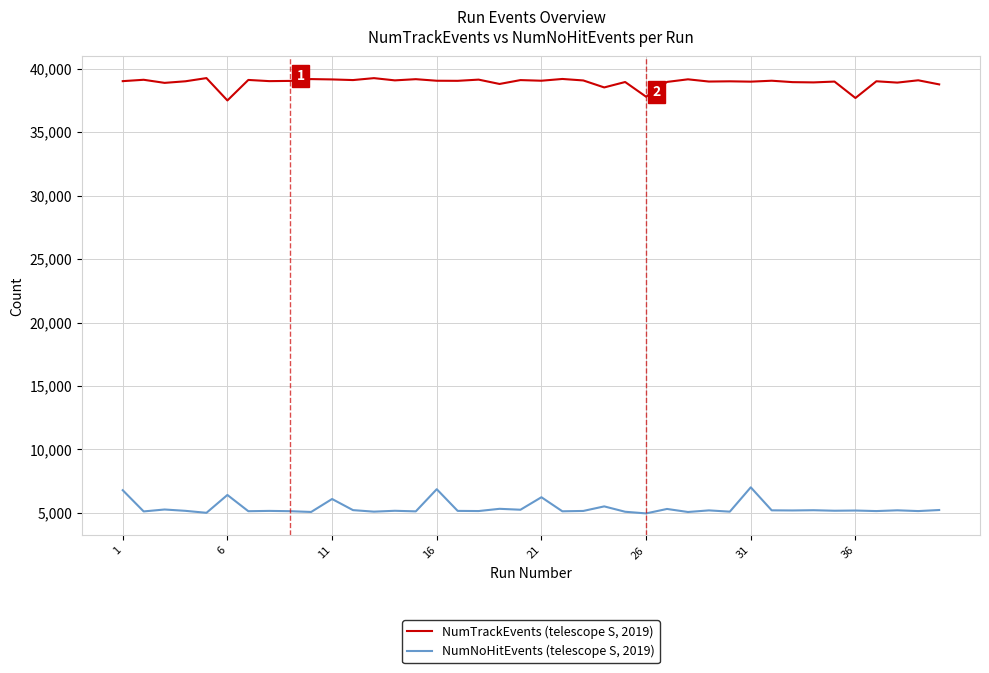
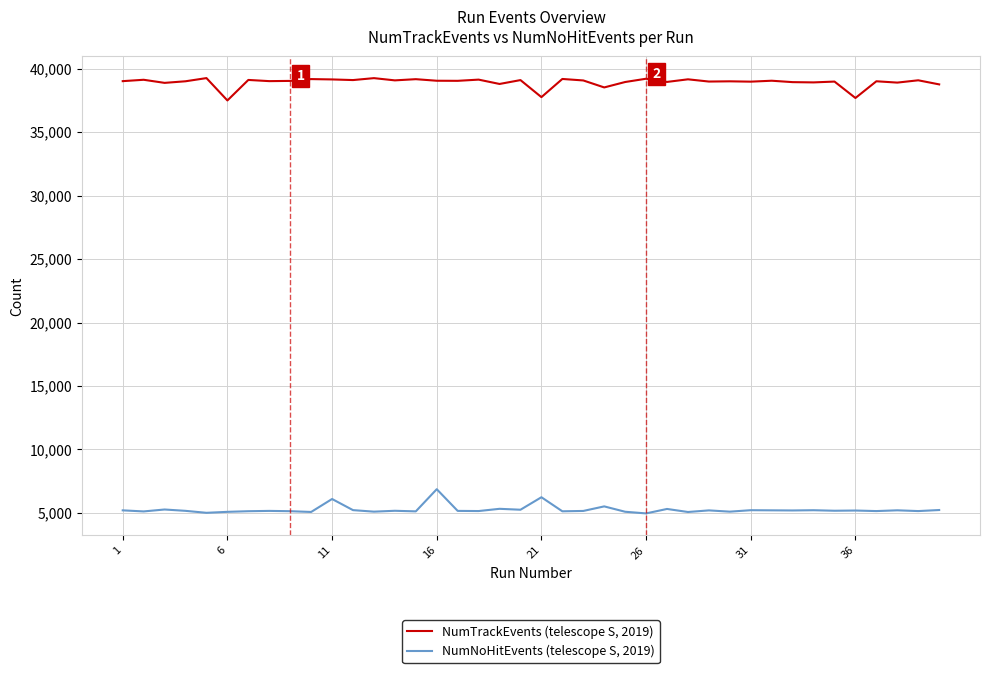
NumNoHitEvents (telescope S, 2019), 1: 6,800 -> 5,200
NumNoHitEvents (telescope S, 2019), 6: 6,400 -> 5,100
NumTrackEvents (telescope S, 2019), 21: 39,000 -> 37,800
NumTrackEvents (telescope S, 2019), 26: 37,800 -> 39,200
NumNoHitEvents (telescope S, 2019), 31: 7,000 -> 5,200
